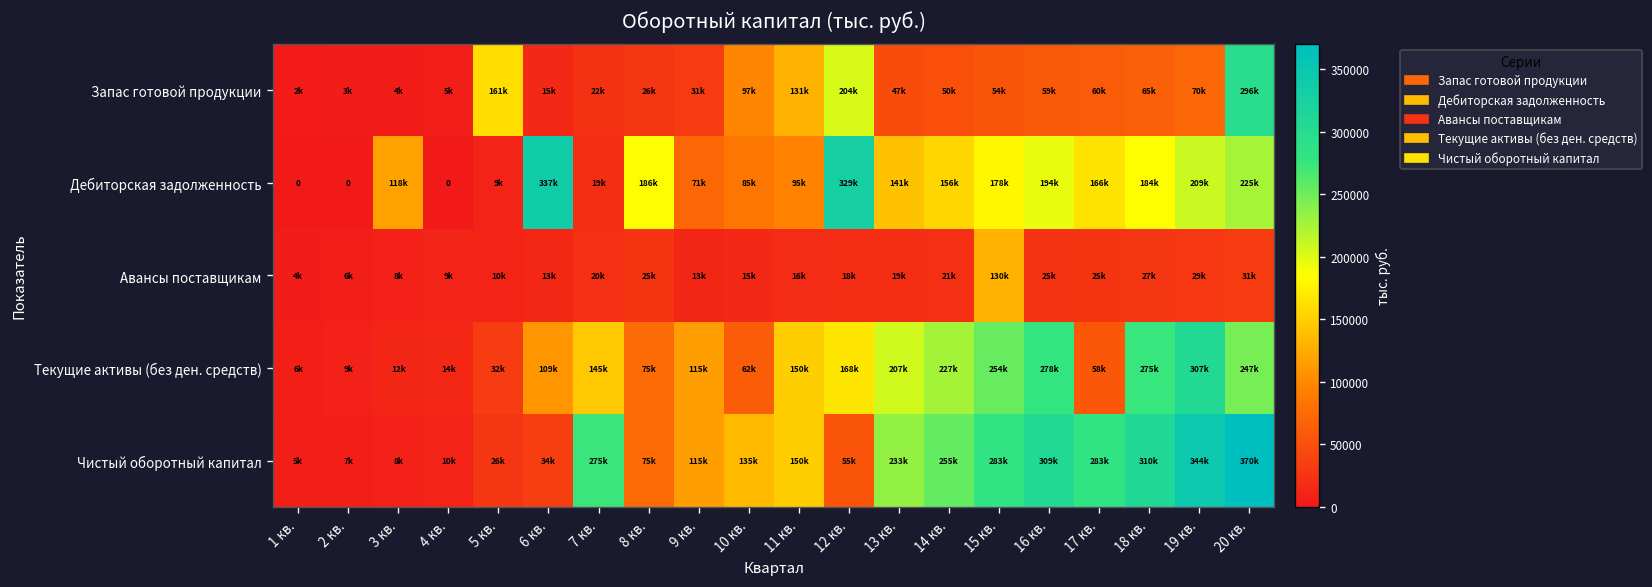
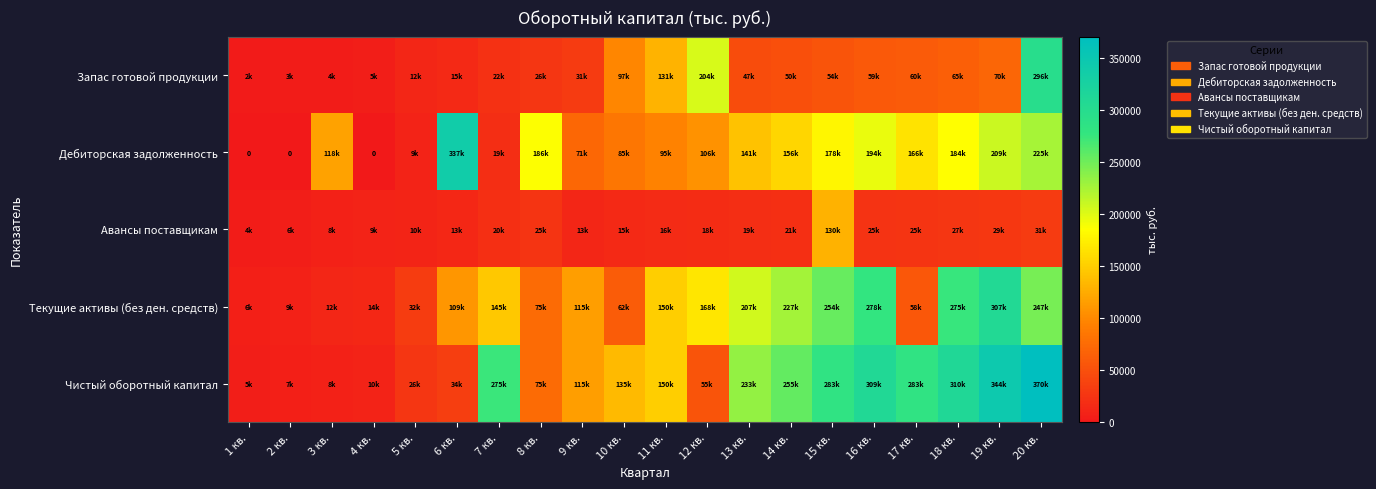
Запас готовой продукции, 5 кв.: 161k -> 12k
Дебиторская задолженность, 12 кв.: 329k -> 106k
